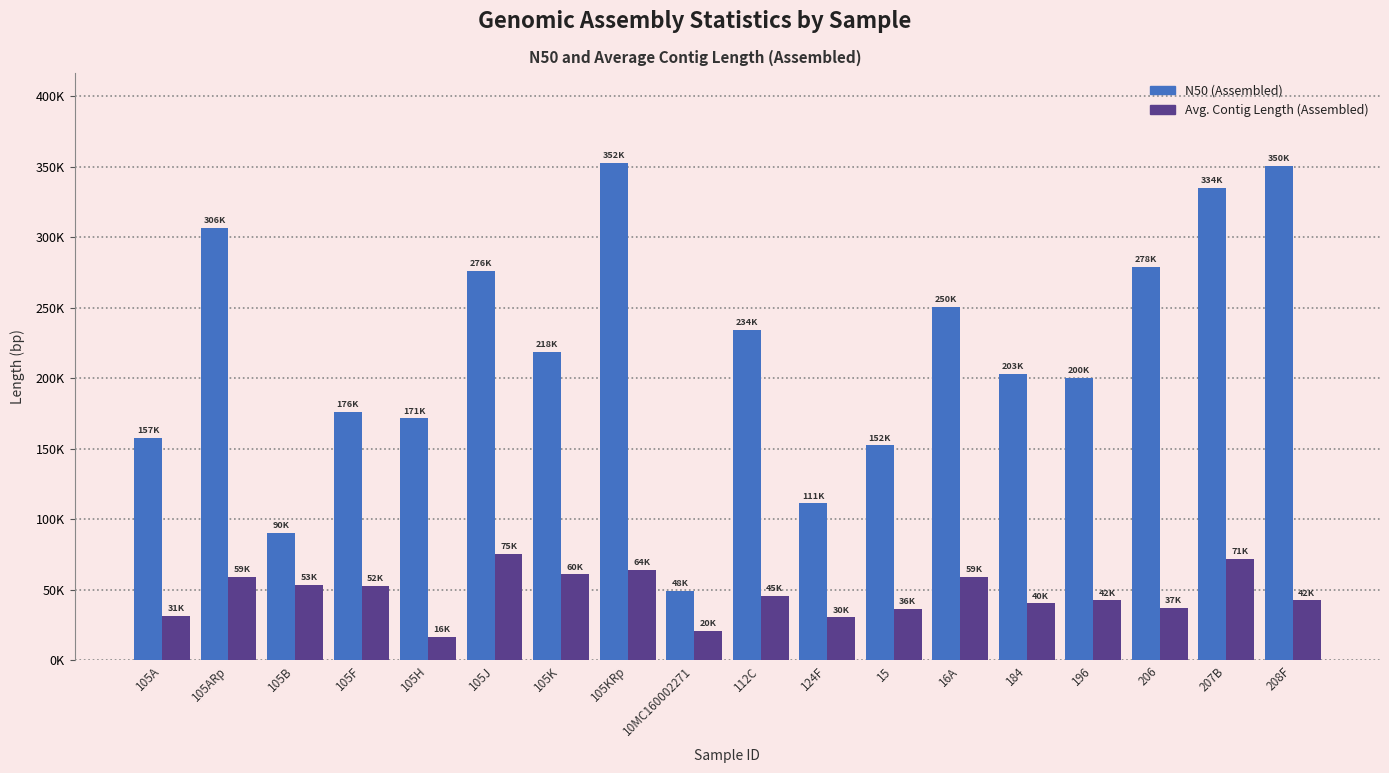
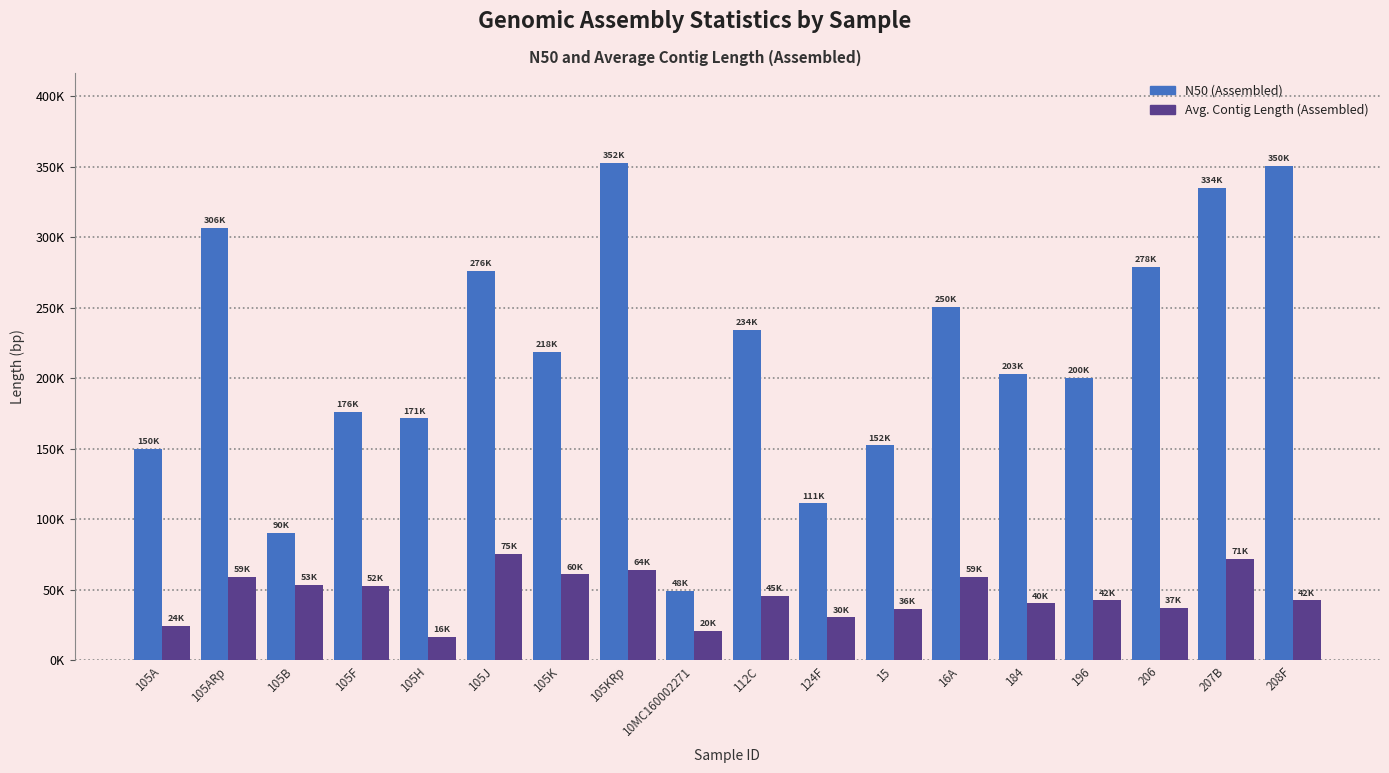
N50 (Assembled), 105A: 157K -> 150K
Avg. Contig Length (Assembled), 105A: 31K -> 24K
